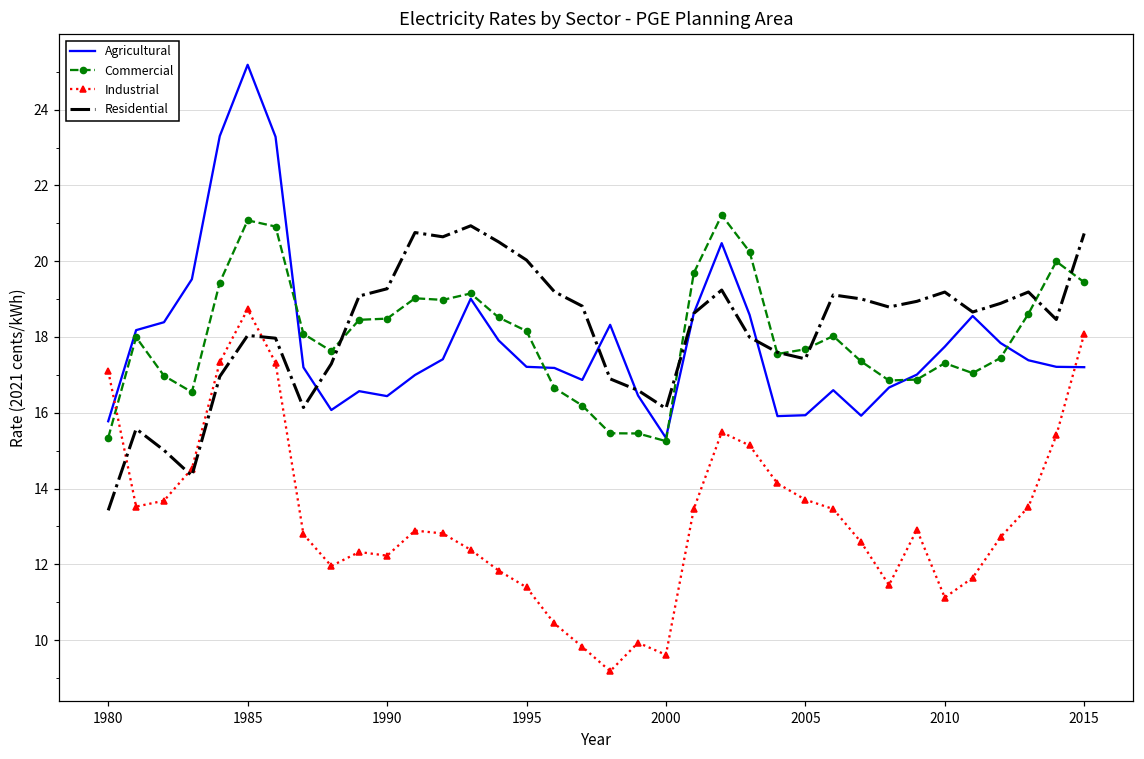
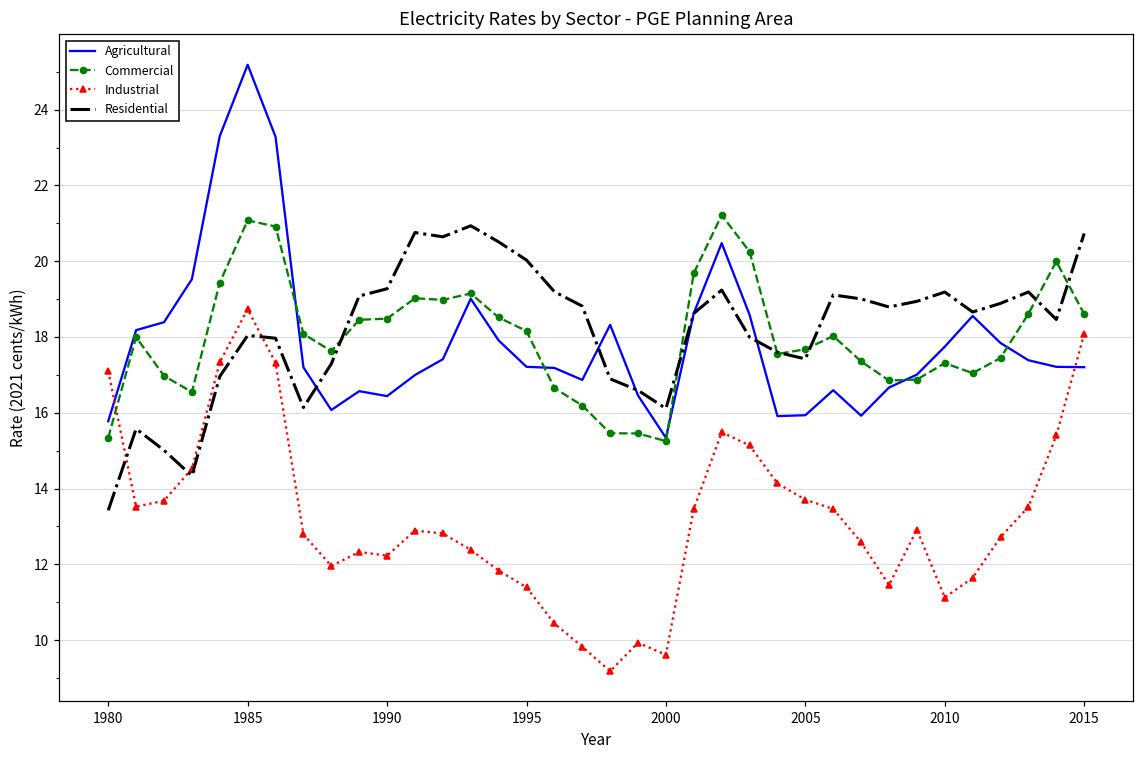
Commercial, 2015: 19.4 -> 18.6
